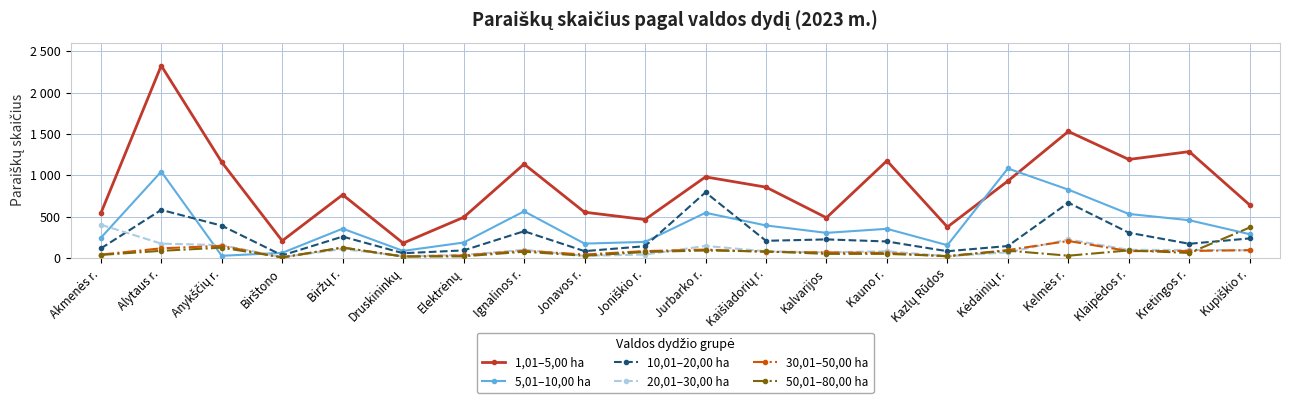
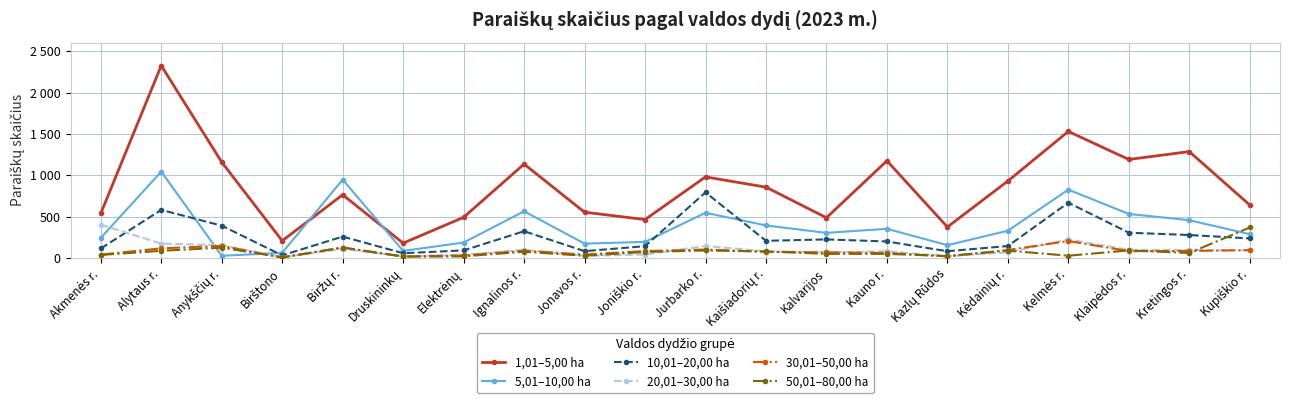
5,01–10,00 ha, Biržų r.: 400 -> 900
5,01–10,00 ha, Kėdainių r.: 1100 -> 300
10,01–20,00 ha, Kretingos r.: 200 -> 300
